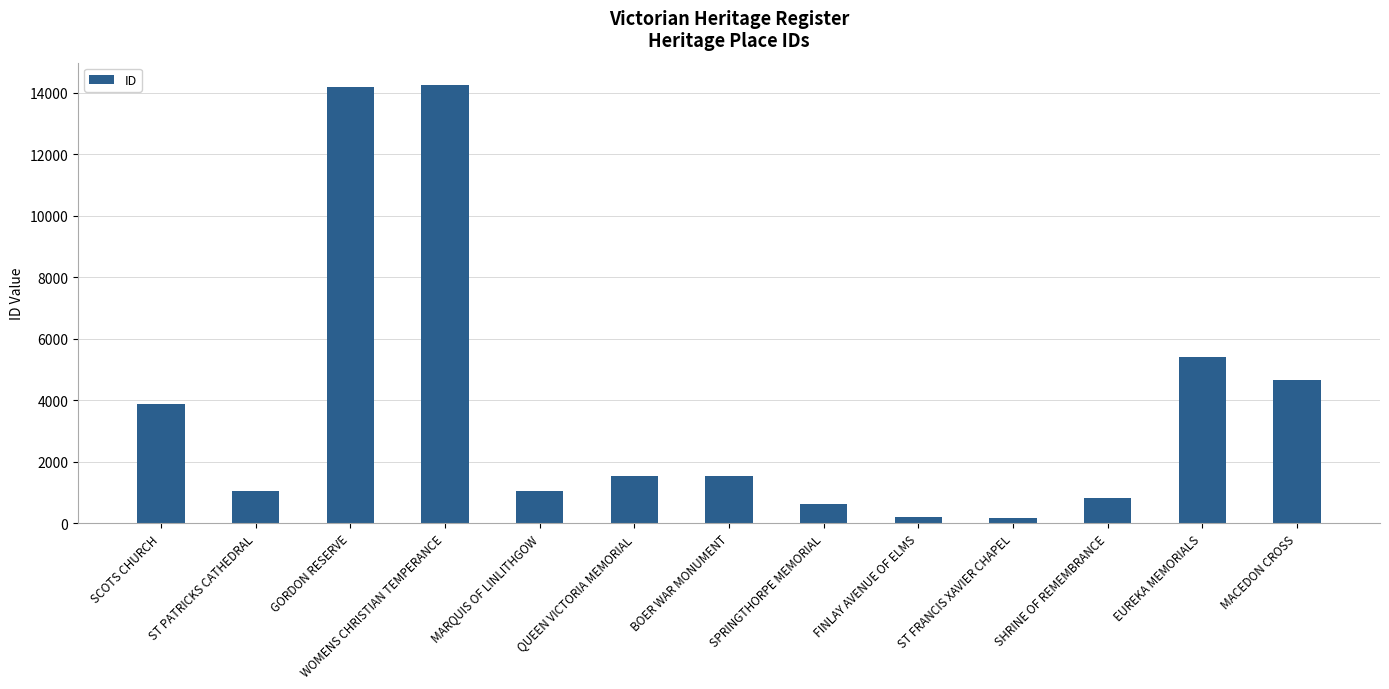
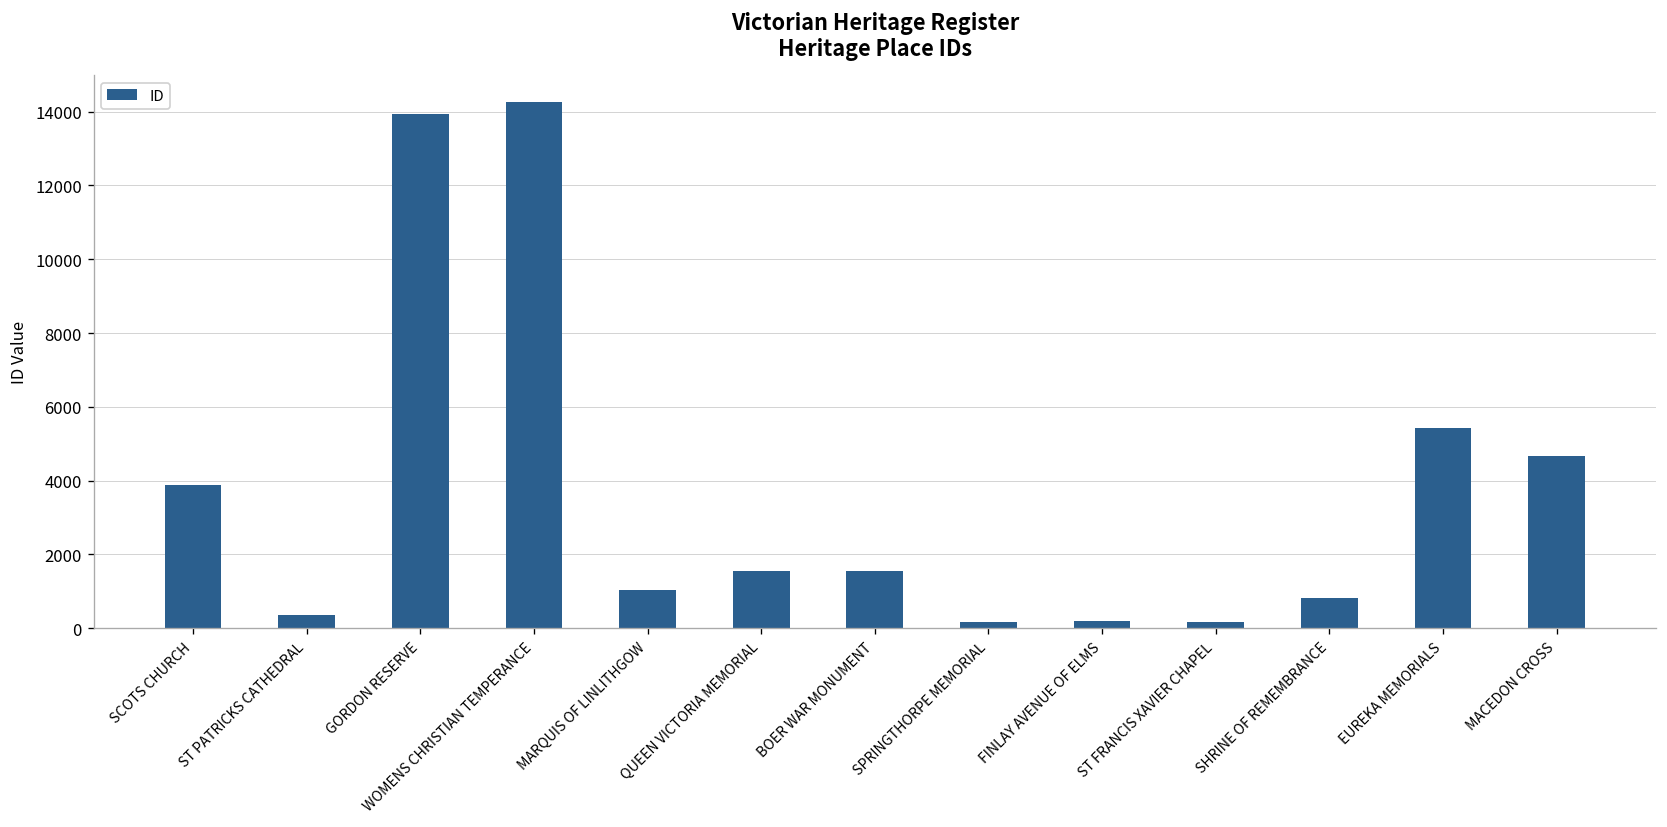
ST PATRICKS CATHEDRAL: 1100 -> 400
GORDON RESERVE: 14200 -> 13900
SPRINGTHORPE MEMORIAL: 600 -> 200
